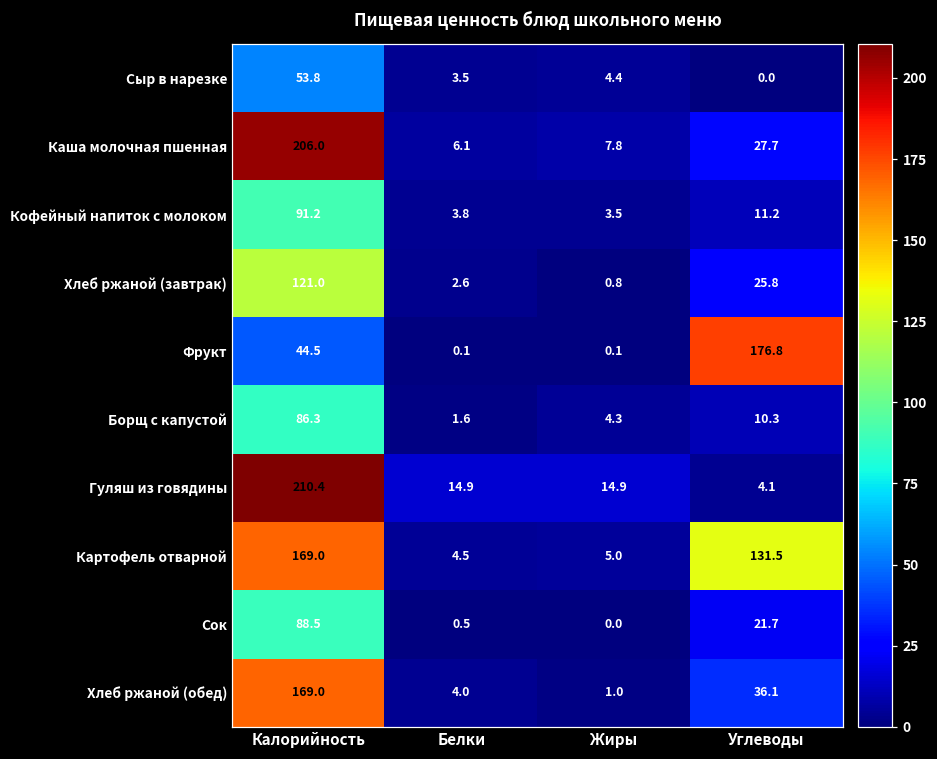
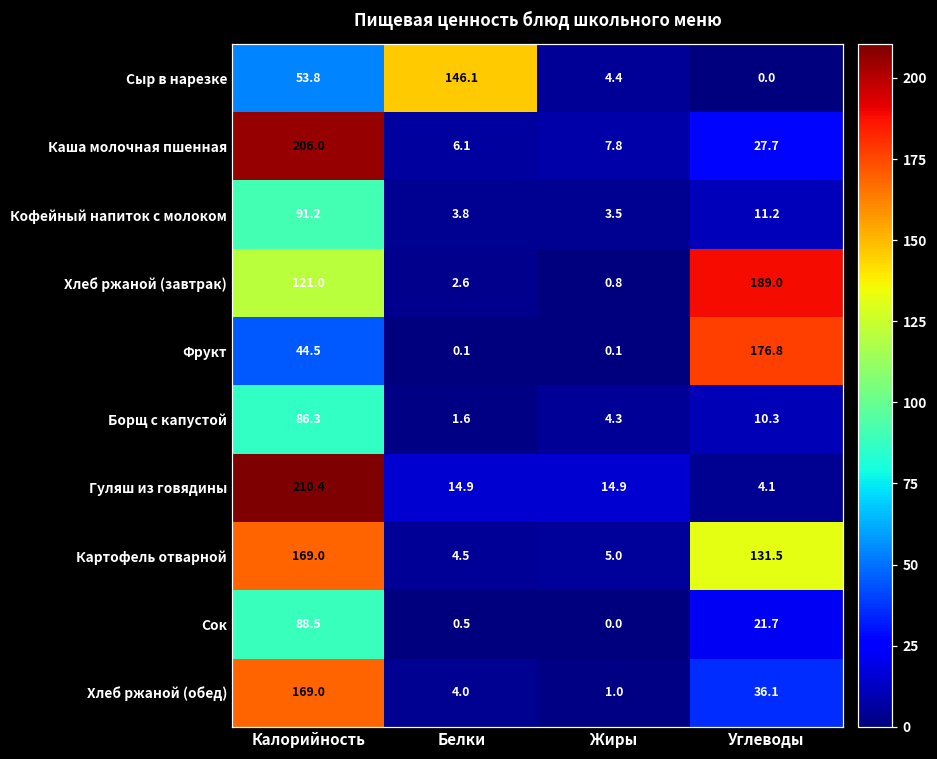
Сыр в нарезке, Белки: 3.5 -> 146.1
Хлеб ржаной (завтрак), Углеводы: 25.8 -> 189.0
